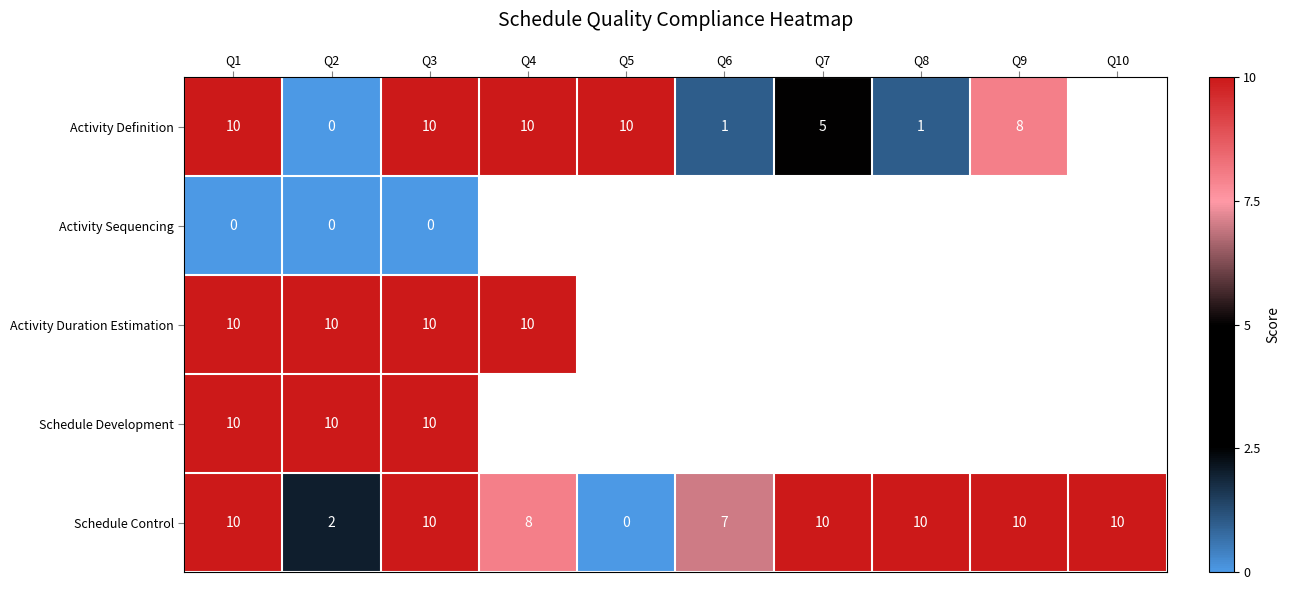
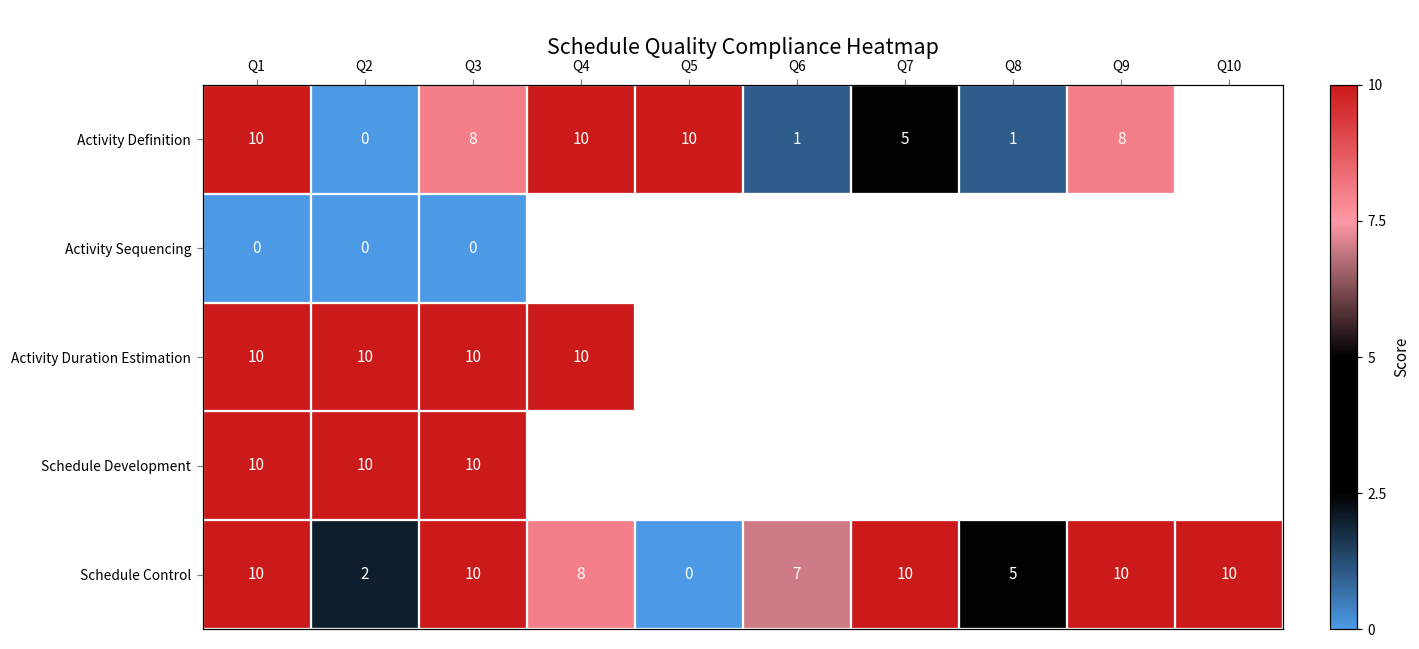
Activity Definition, Q3: 10 -> 8
Schedule Control, Q8: 10 -> 5
